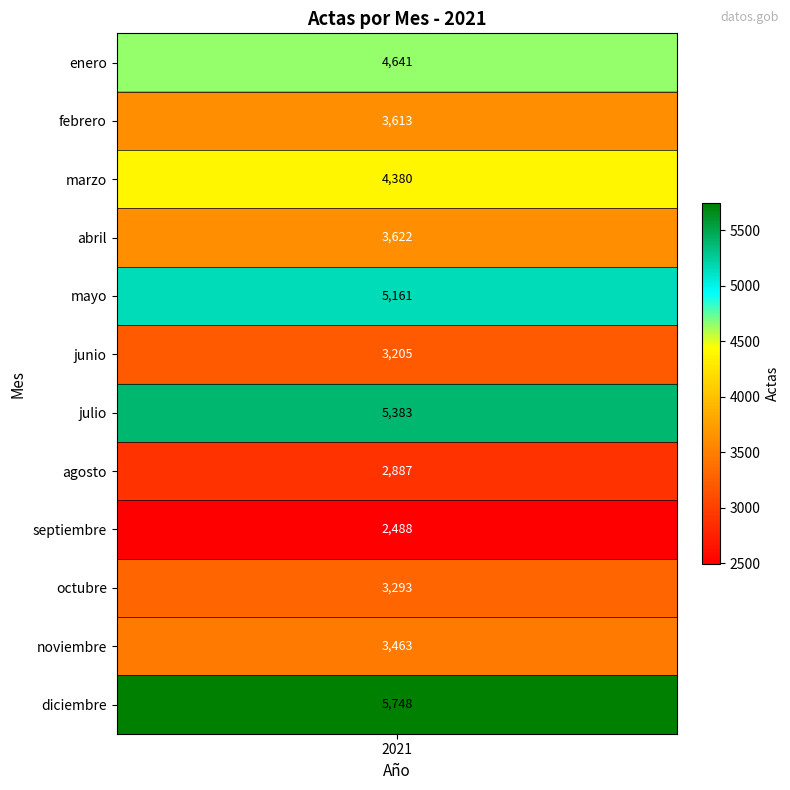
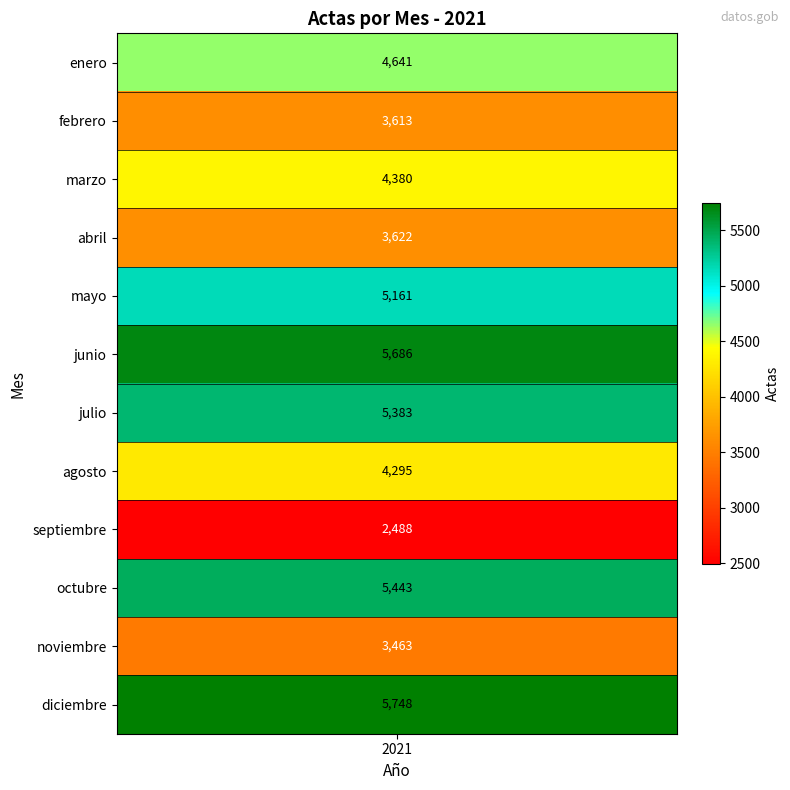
junio, 2021: 3,205 -> 5,686
agosto, 2021: 2,887 -> 4,295
octubre, 2021: 3,293 -> 5,443
